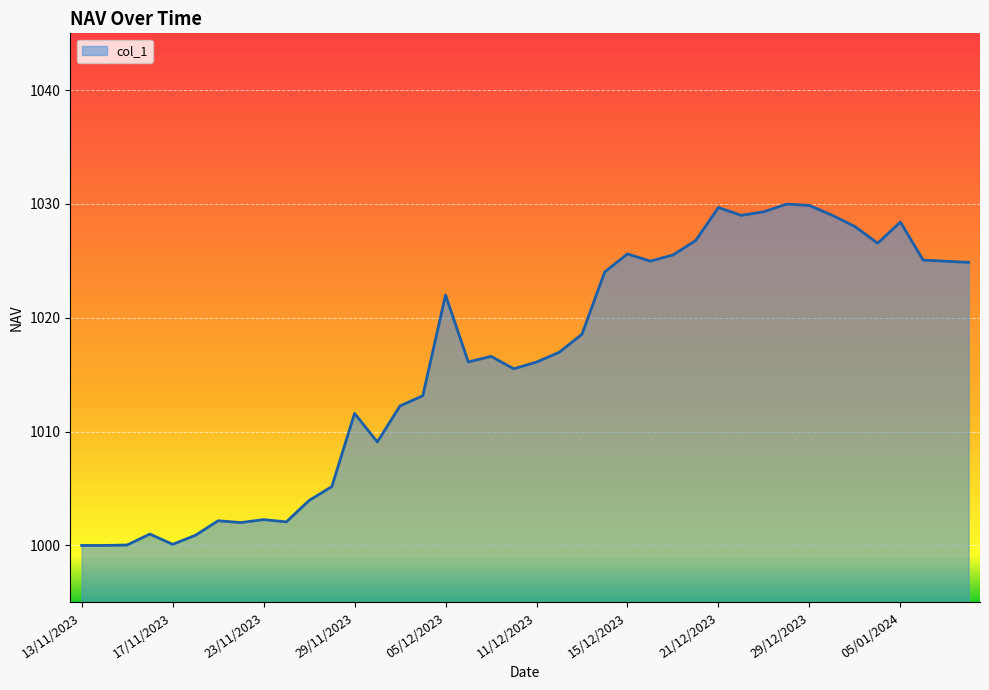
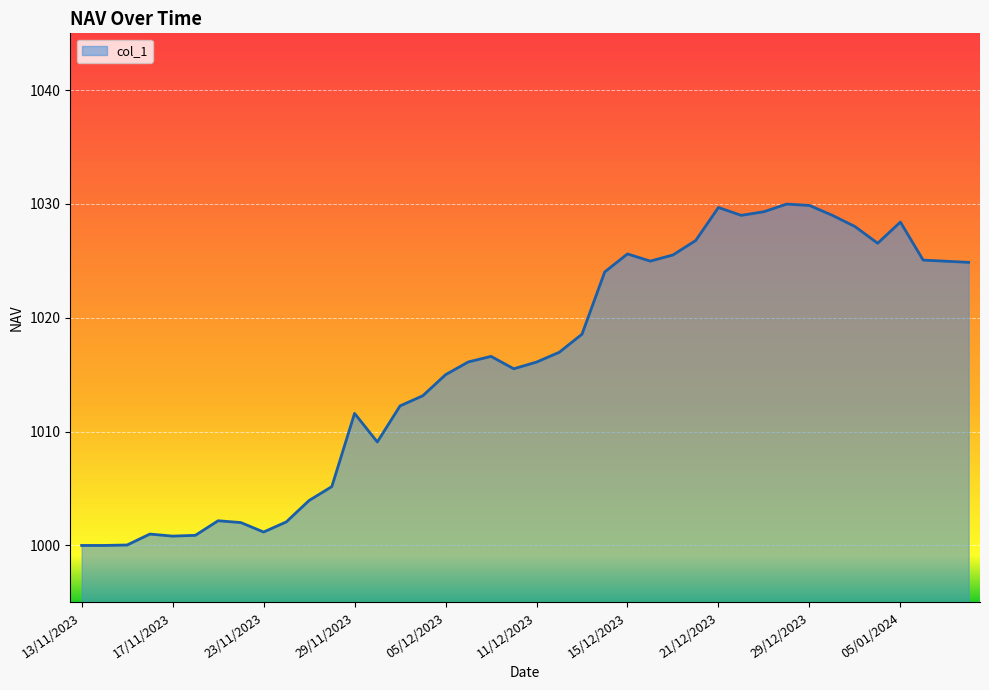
17/11/2023: 1000.1 -> 1000.8
23/11/2023: 1002.3 -> 1001.2
05/12/2023: 1022 -> 1015
